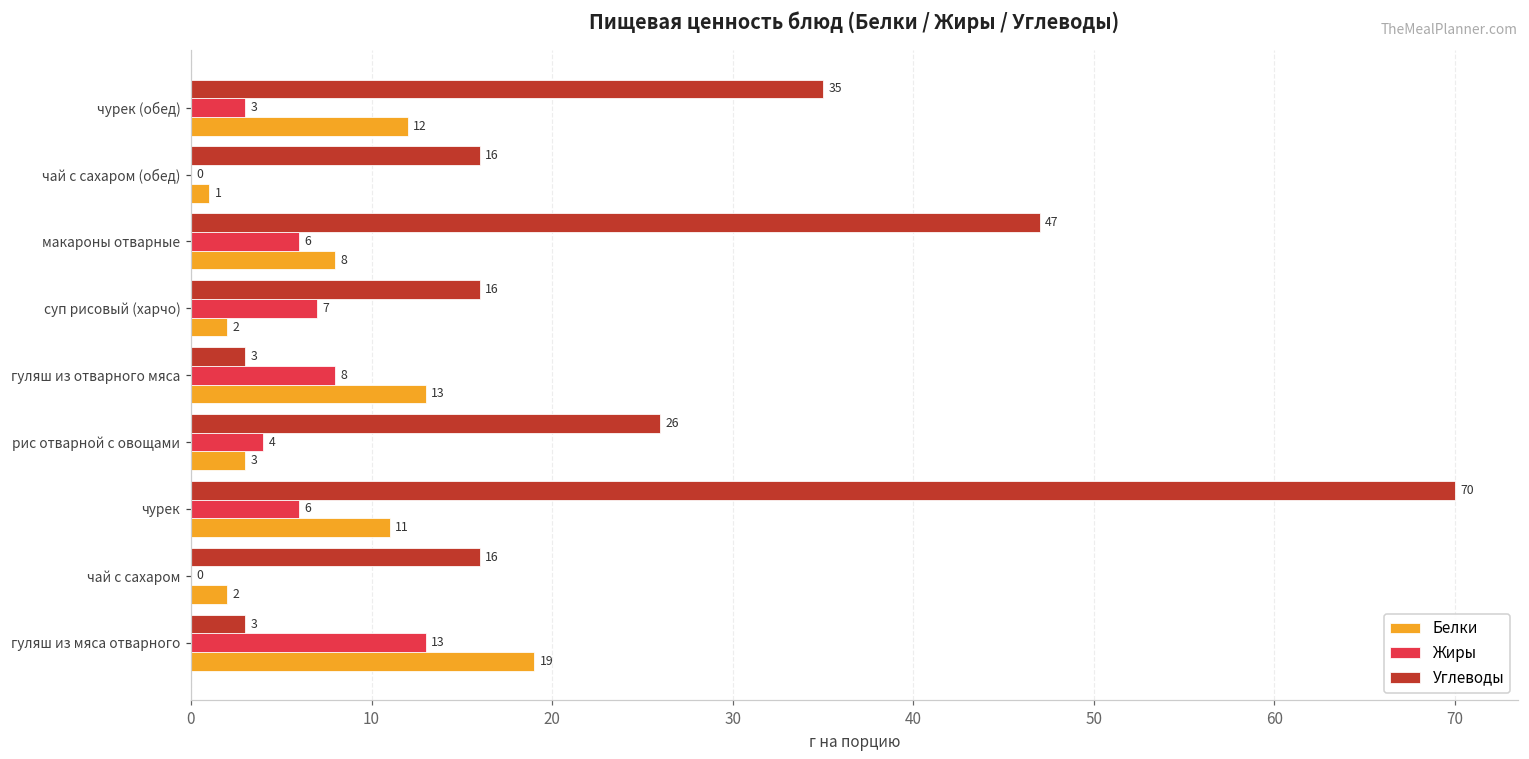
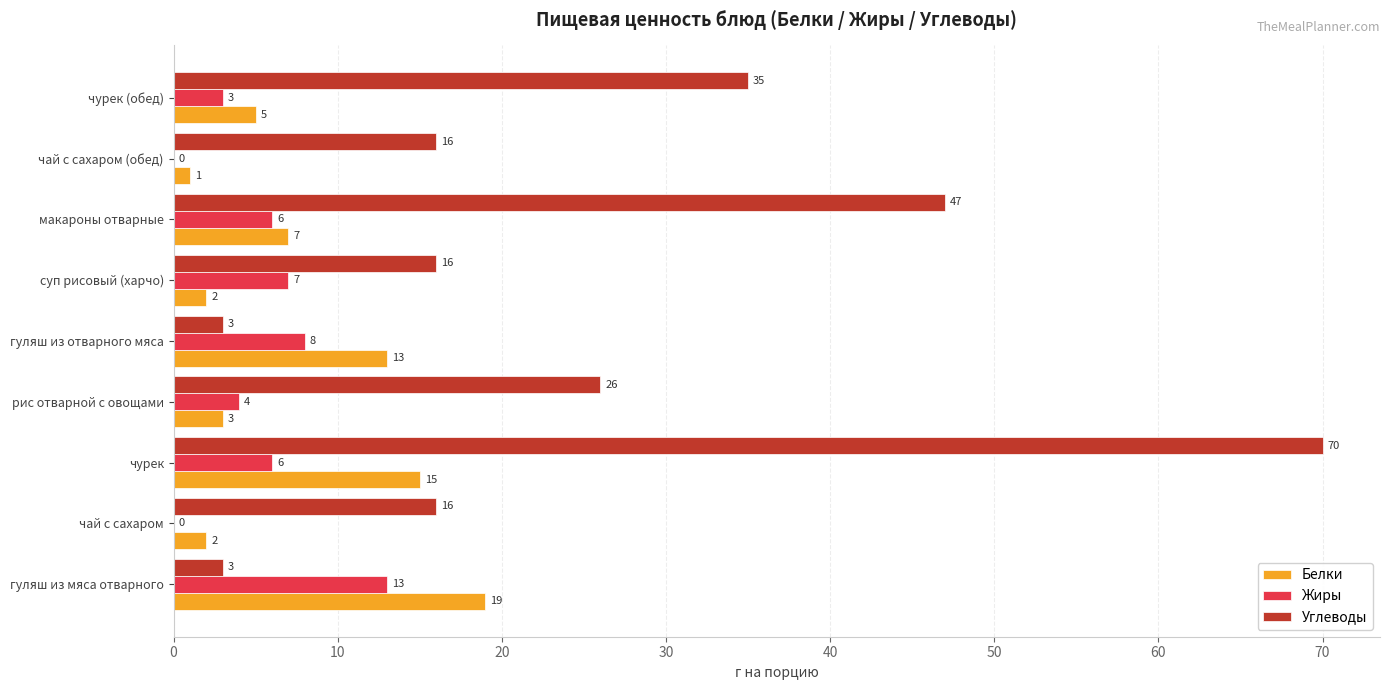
Белки, чурек (обед): 12 -> 5
Белки, макароны отварные: 8 -> 7
Белки, чурек: 11 -> 15
